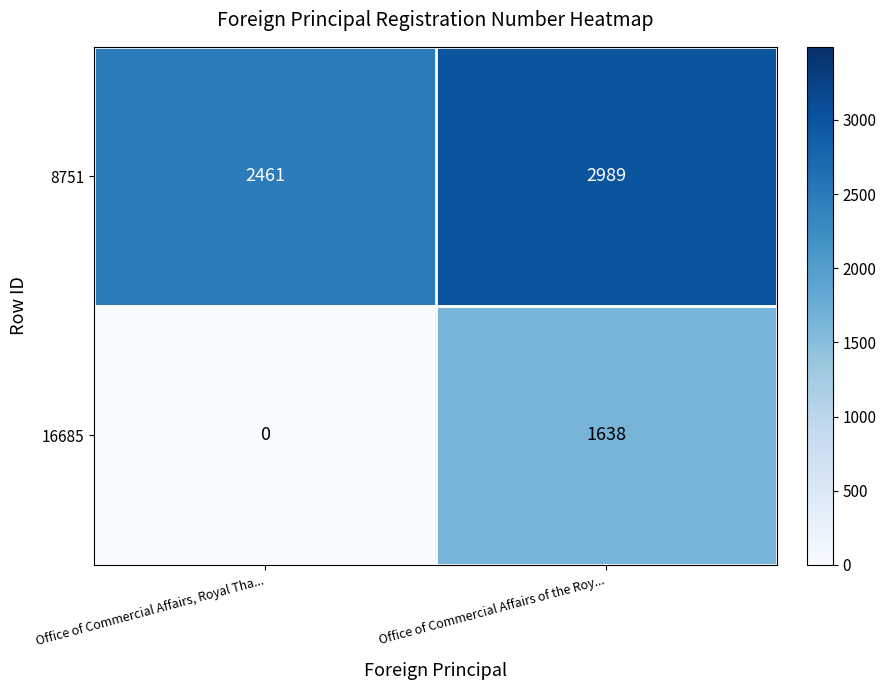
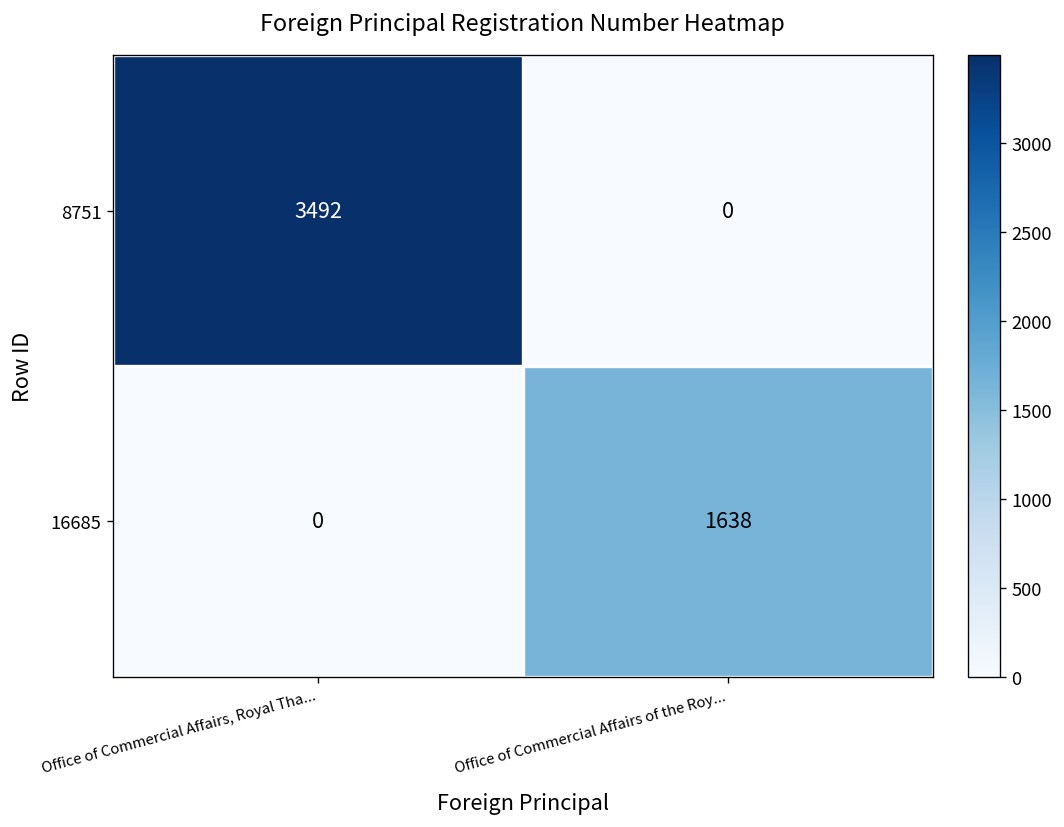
8751, Office of Commercial Affairs, Royal Tha...: 2461 -> 3492
8751, Office of Commercial Affairs of the Roy...: 2989 -> 0
